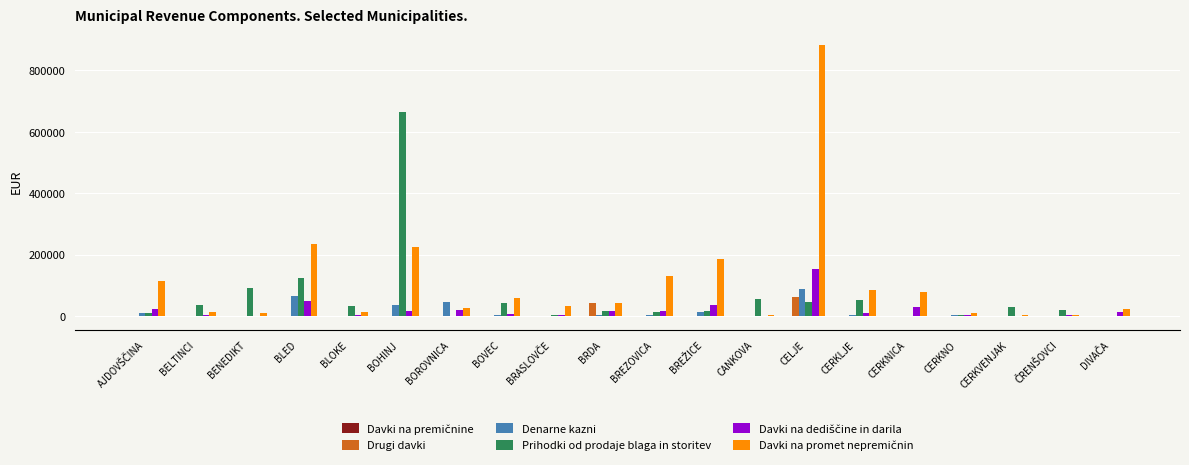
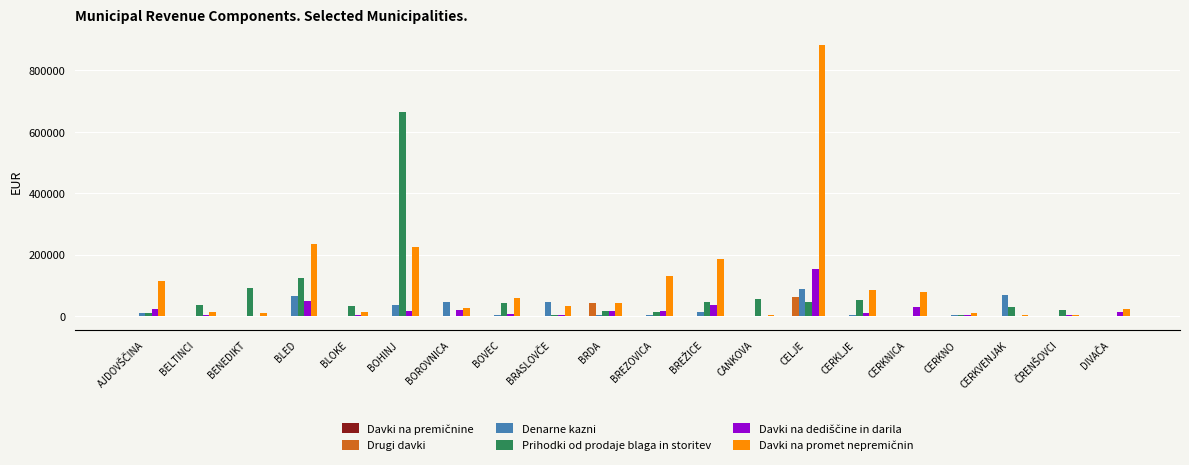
Denarne kazni, BRASLOVČE: 0 -> 50000
Prihodki od prodaje blaga in storitev, BREŽICE: 20000 -> 40000
Denarne kazni, CERKVENJAK: 0 -> 70000
